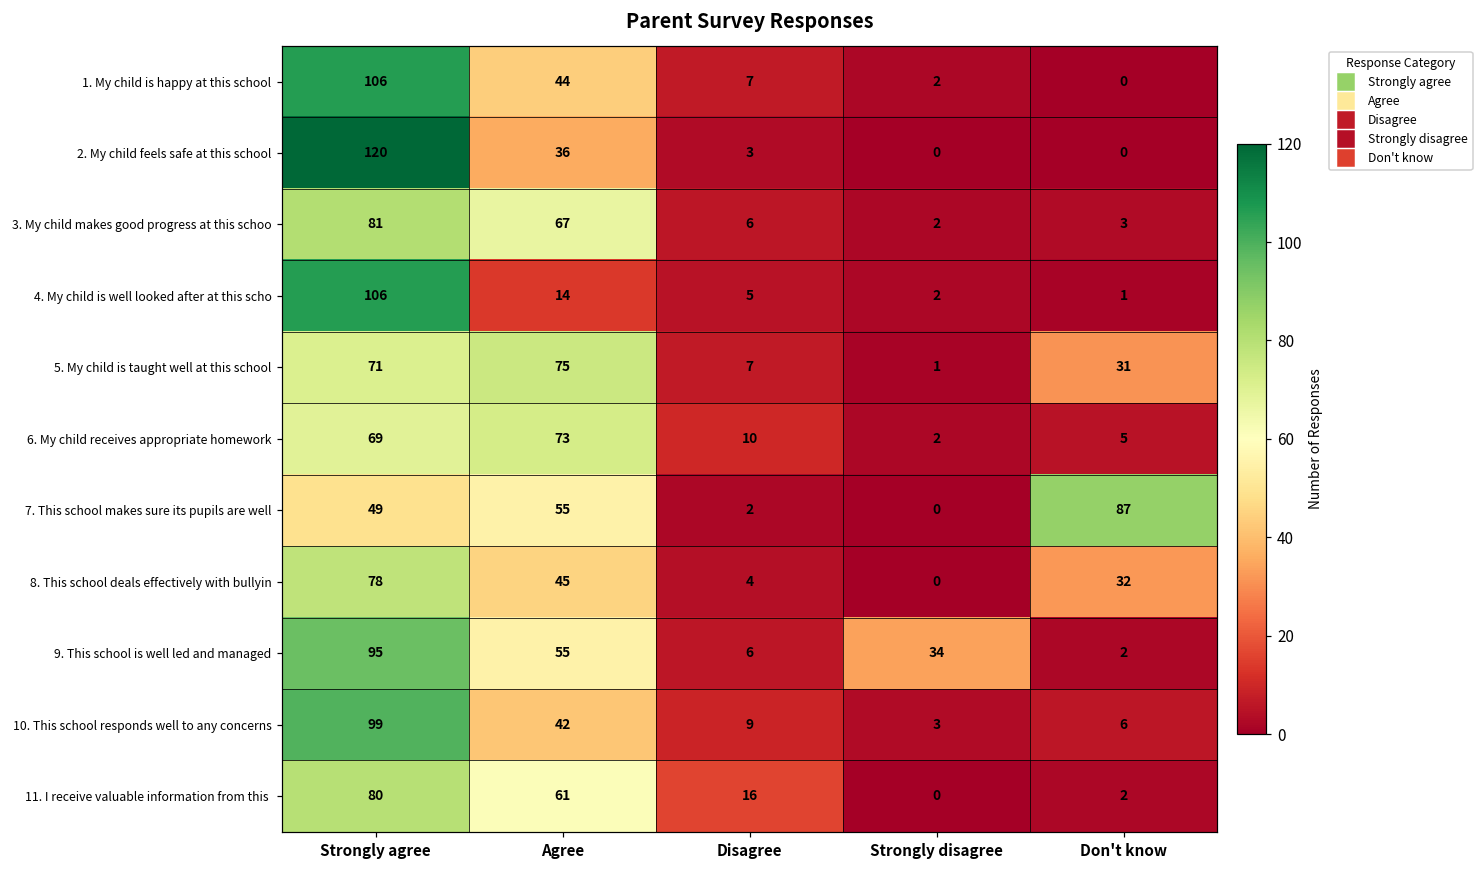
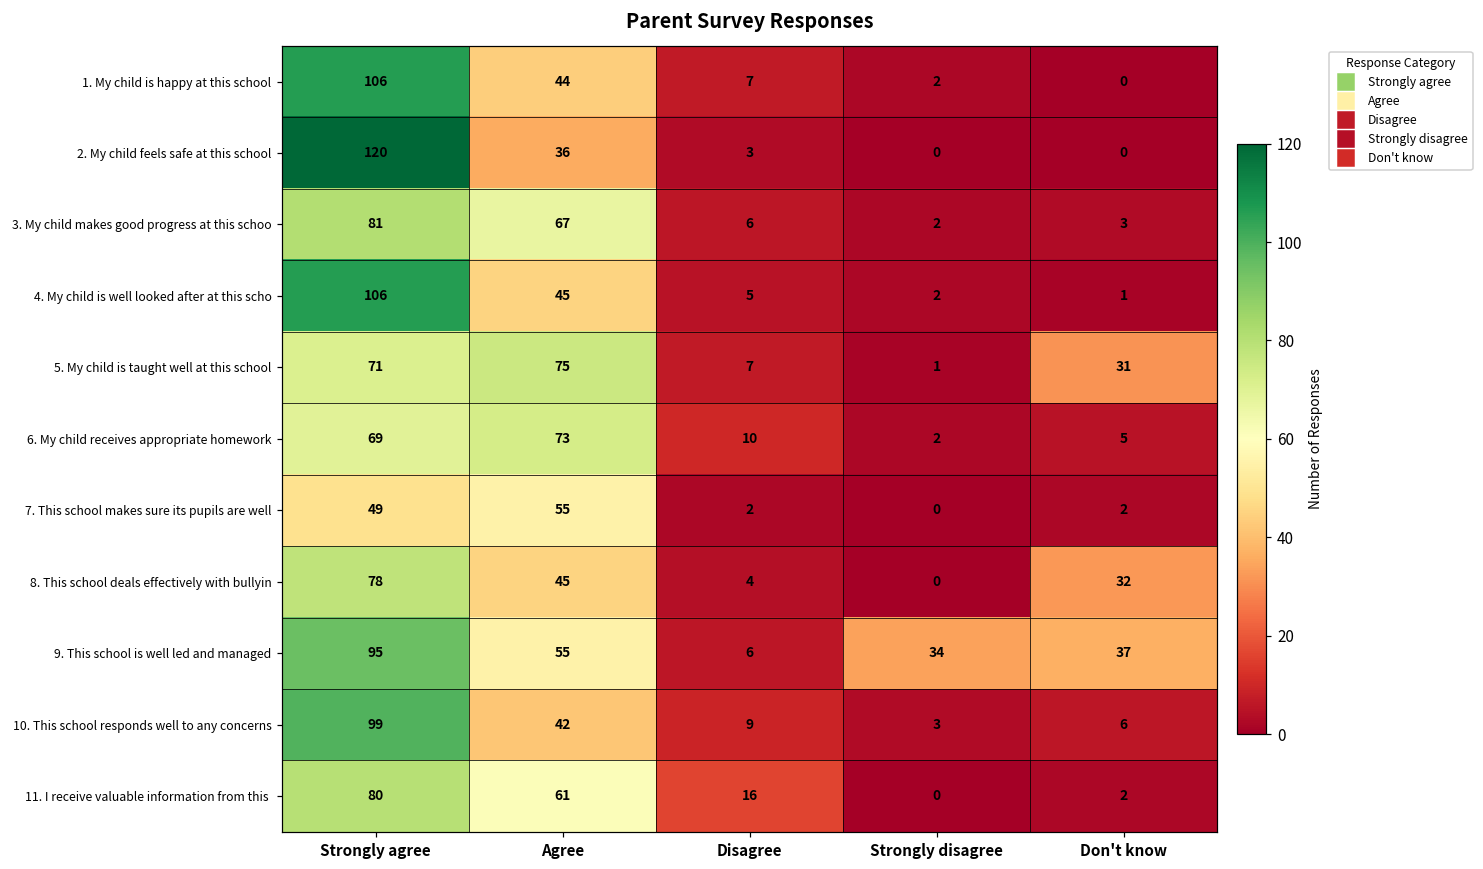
4. My child is well looked after at this scho, Agree: 14 -> 45
7. This school makes sure its pupils are well, Don't know: 87 -> 2
9. This school is well led and managed, Don't know: 2 -> 37
